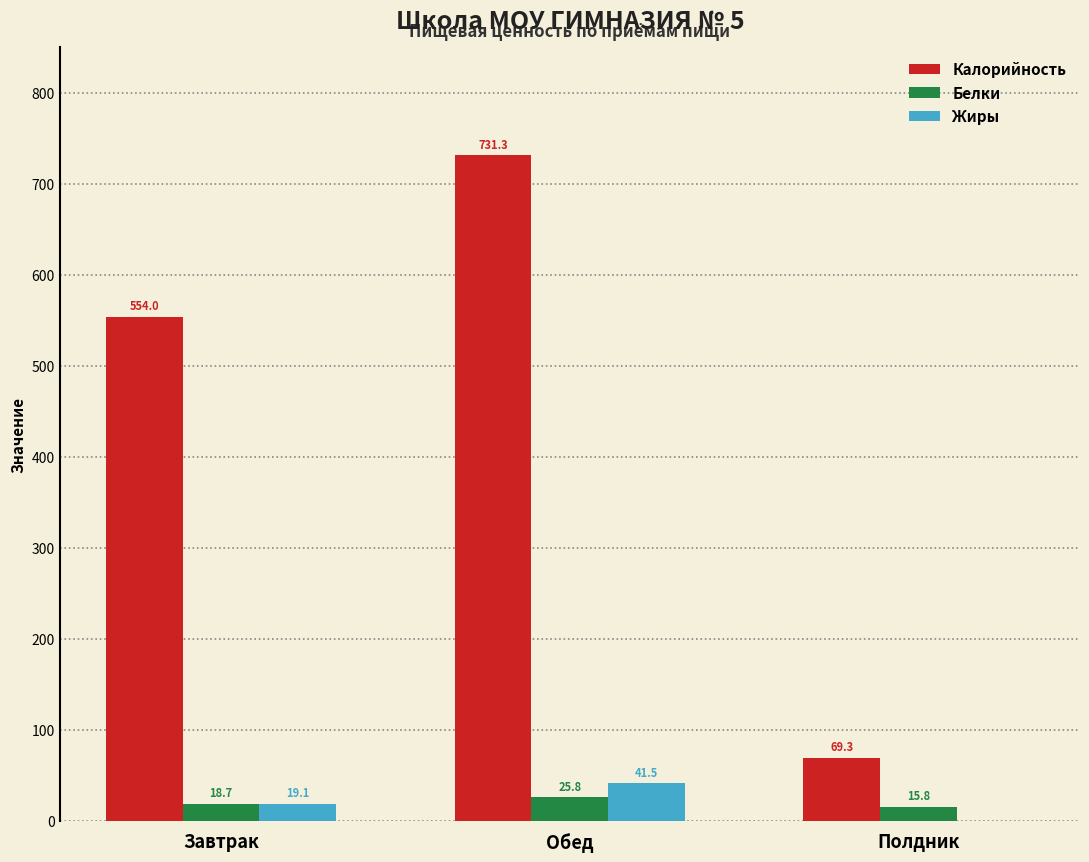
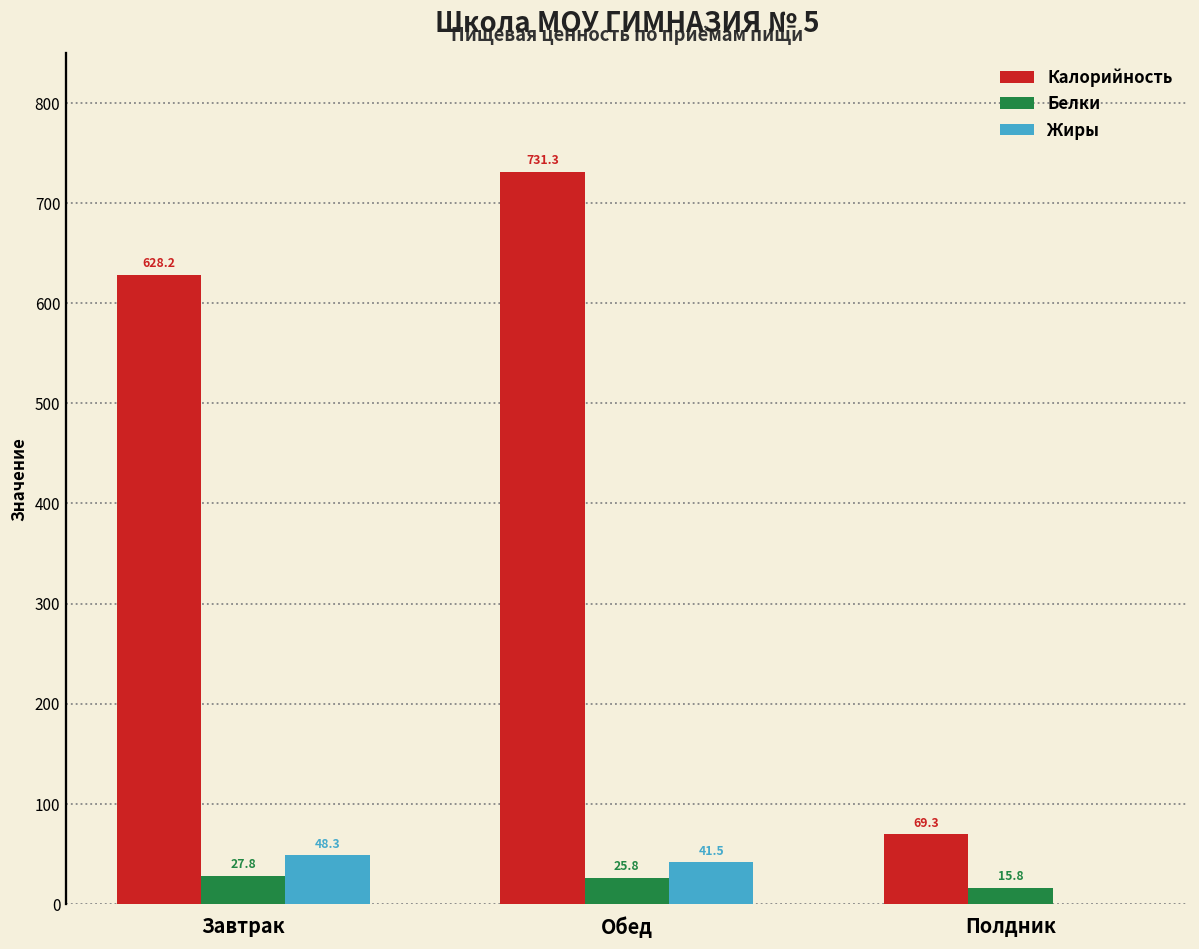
Калорийность, Завтрак: 554.0 -> 628.2
Белки, Завтрак: 18.7 -> 27.8
Жиры, Завтрак: 19.1 -> 48.3
